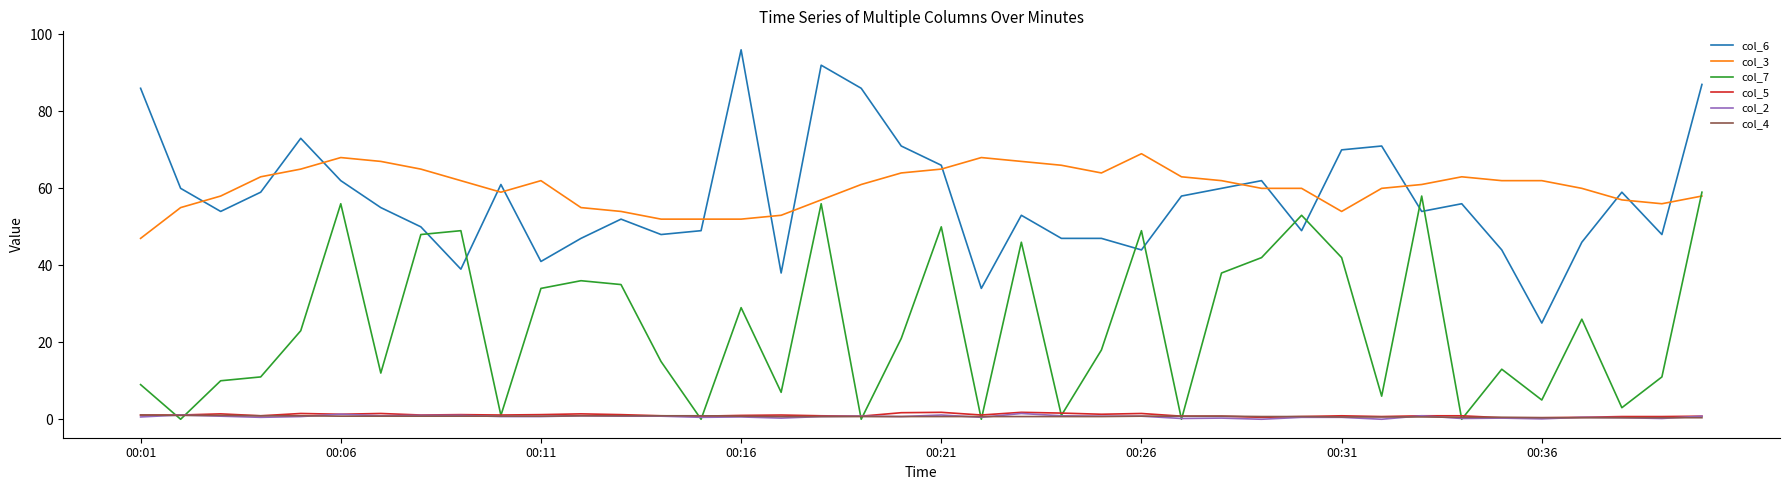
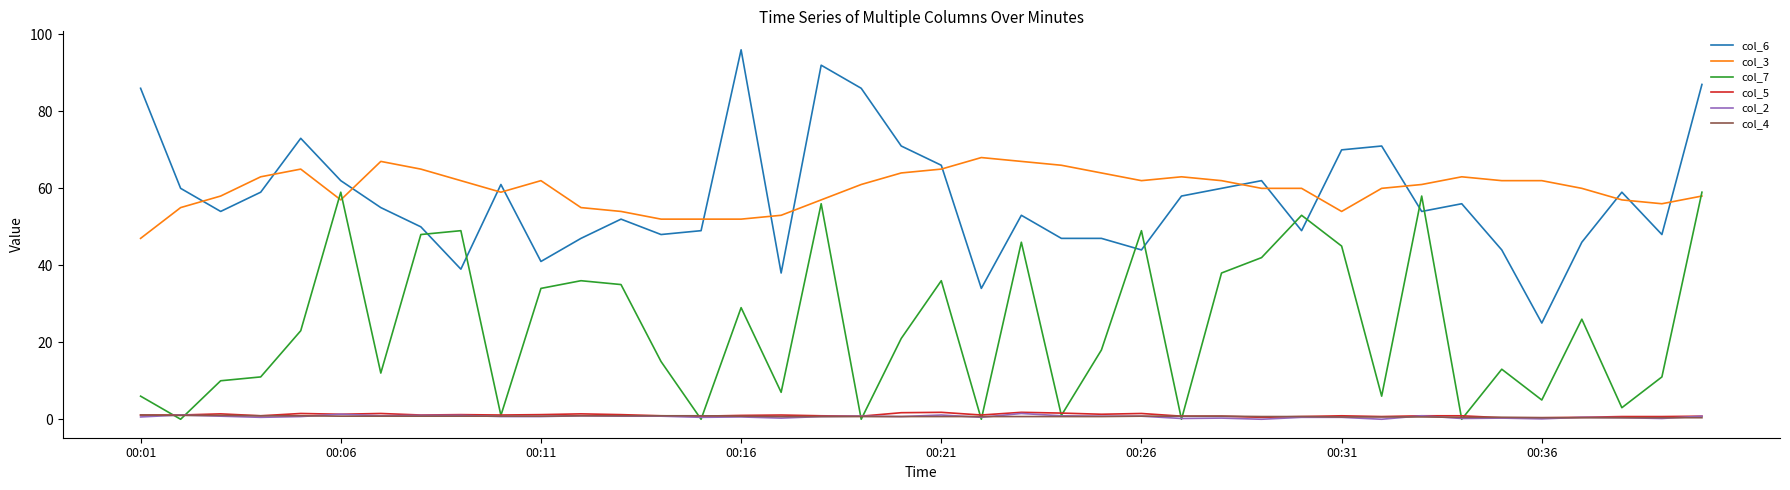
col_7, 00:01: 9 -> 6
col_3, 00:06: 68 -> 57
col_7, 00:06: 56 -> 59
col_7, 00:21: 50 -> 36
col_3, 00:26: 69 -> 62
col_7, 00:31: 42 -> 45
